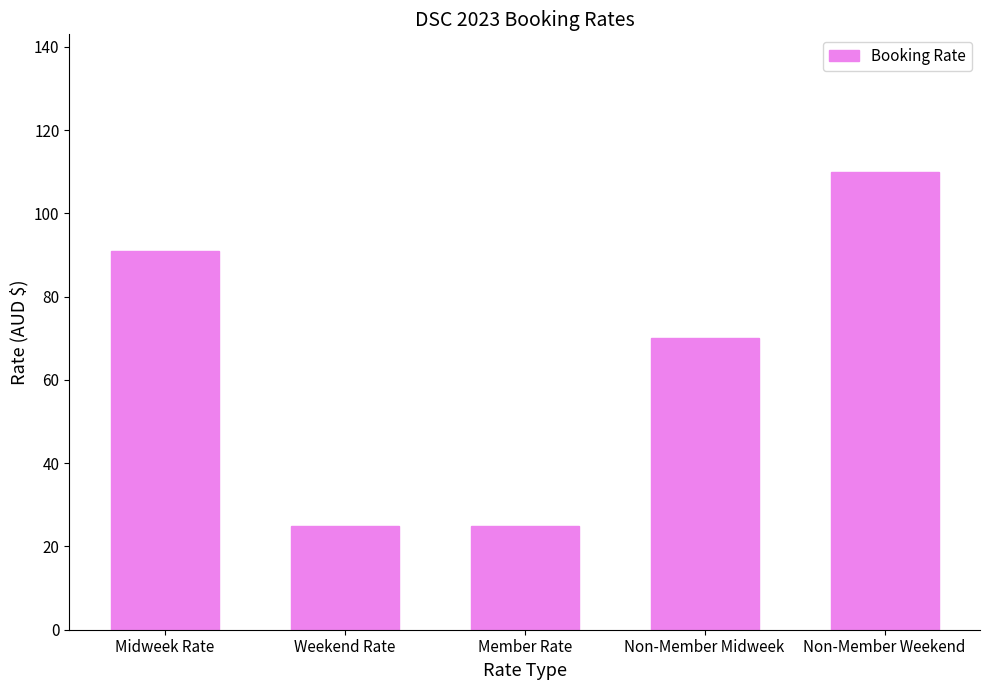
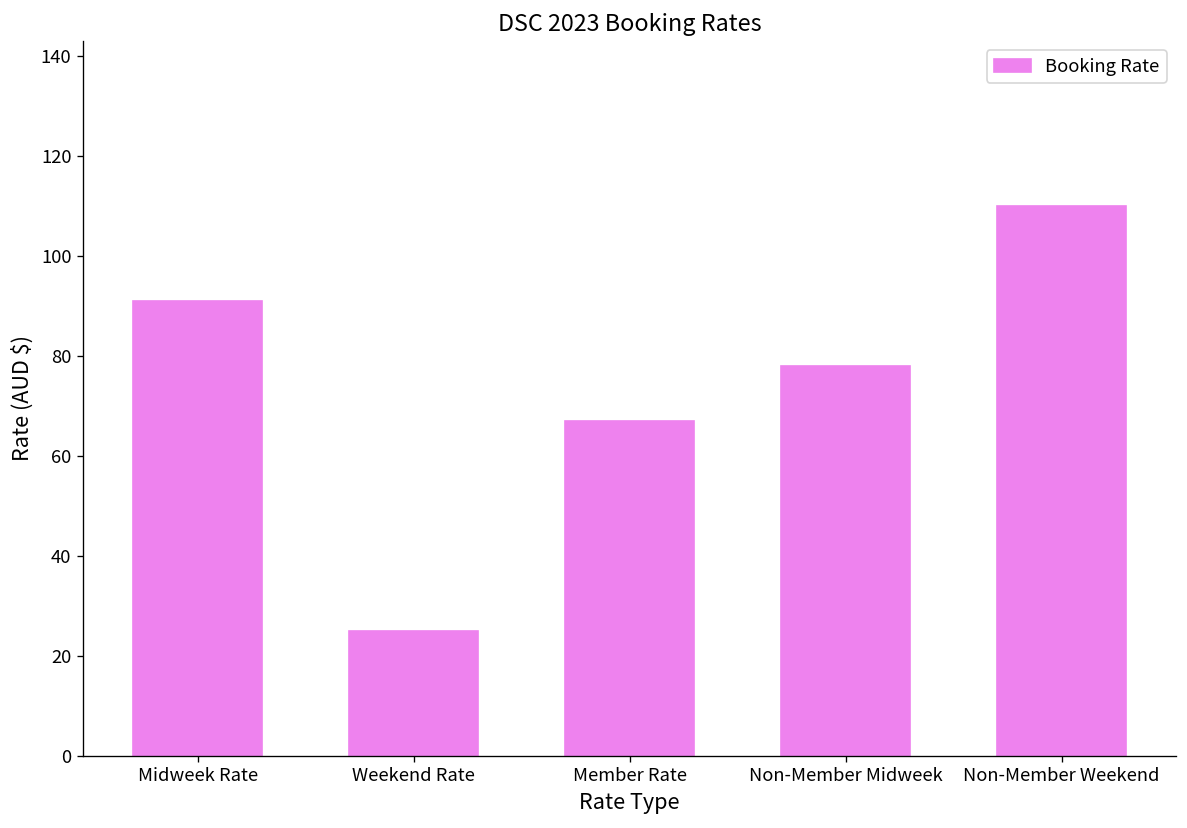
Member Rate: 25 -> 67
Non-Member Midweek: 70 -> 78
